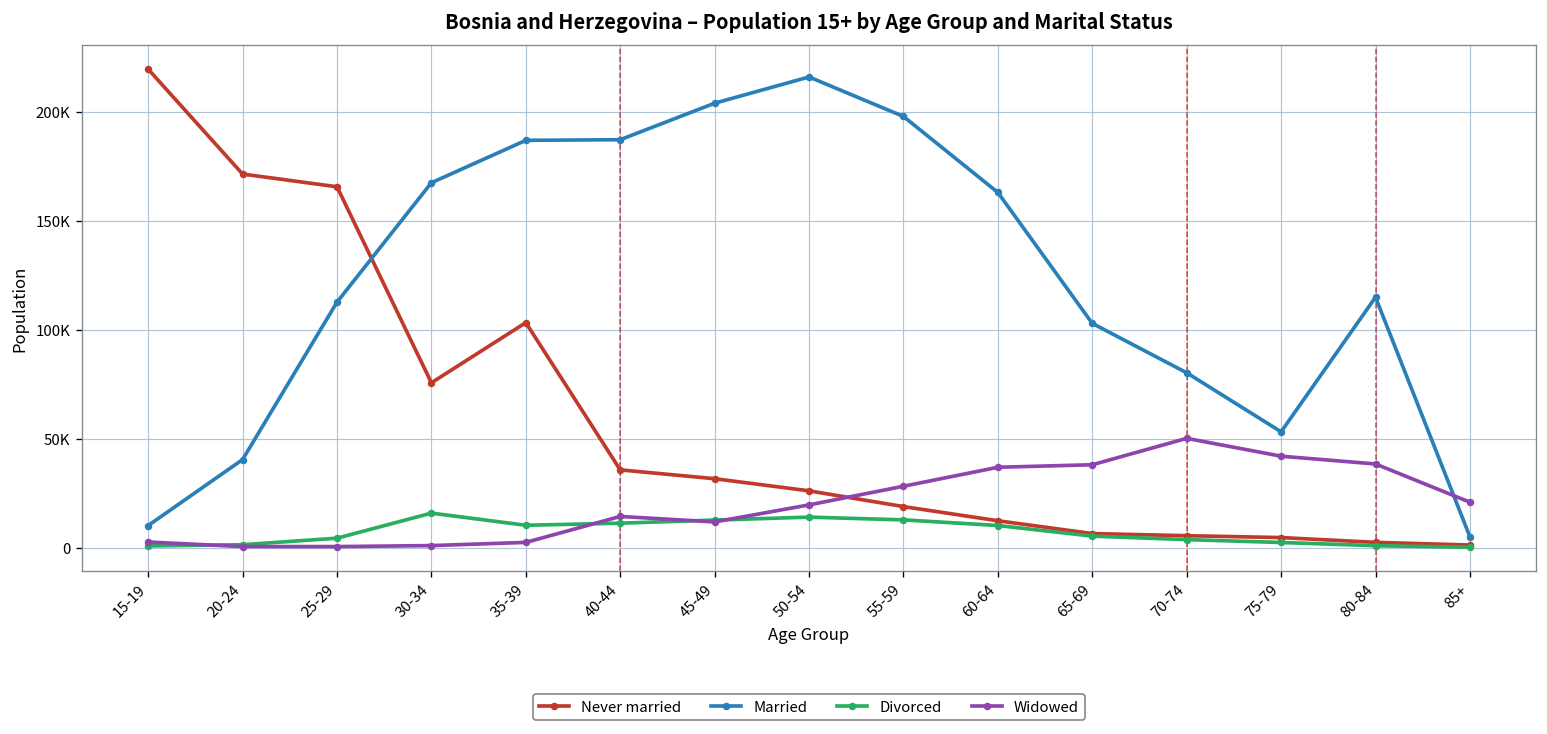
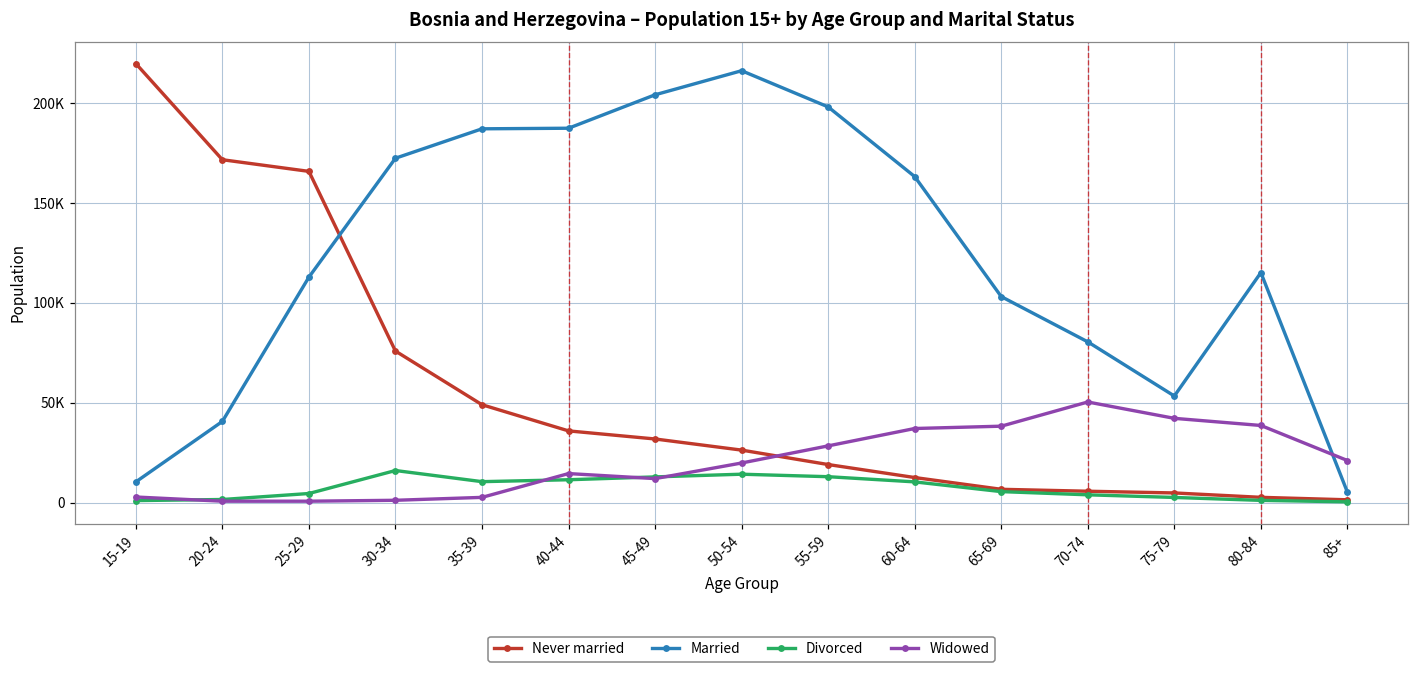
Married, 30-34: 168000 -> 172000
Never married, 35-39: 103000 -> 49000
